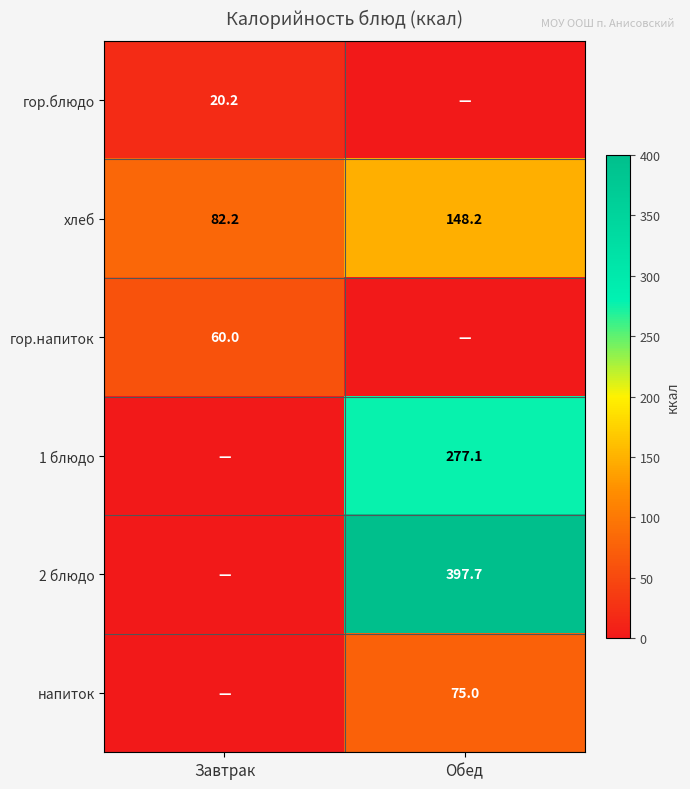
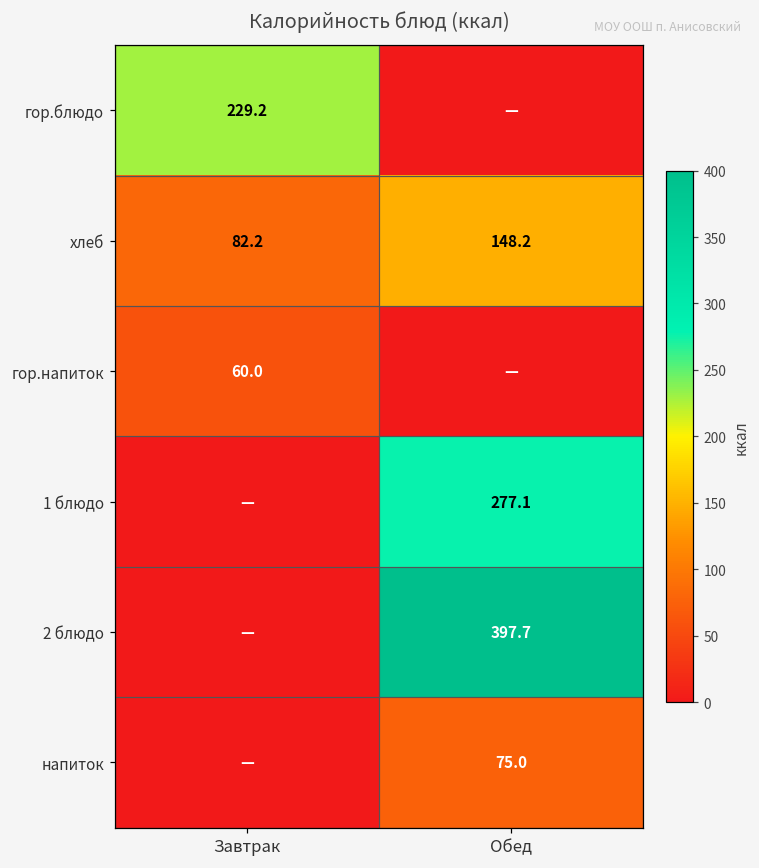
гор.блюдо, Завтрак: 20.2 -> 229.2
